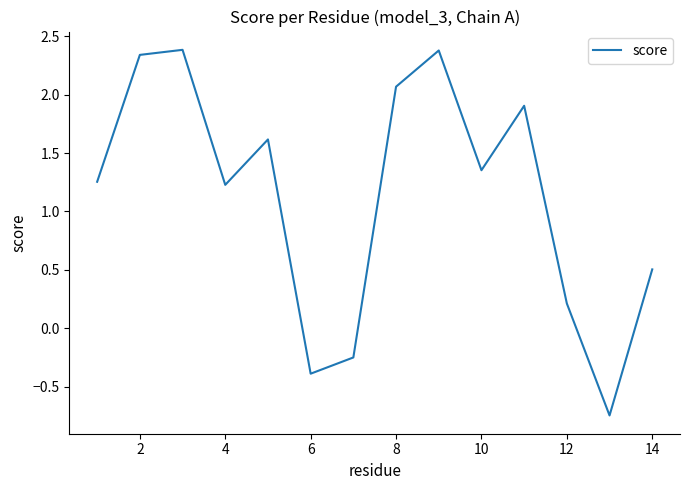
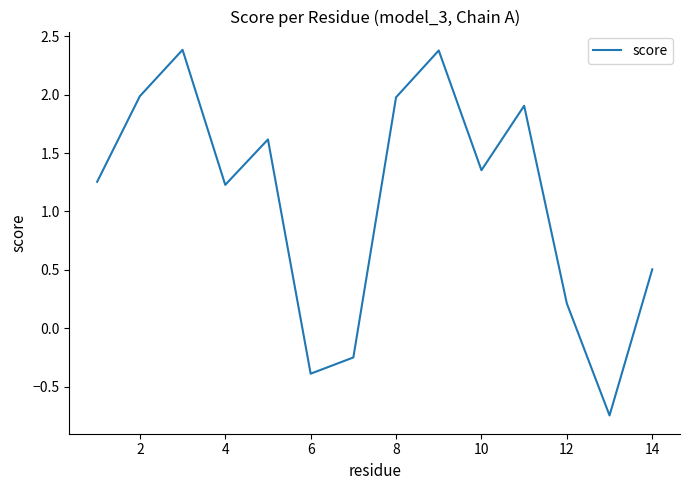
2: 2.34 -> 1.99
8: 2.07 -> 1.98
